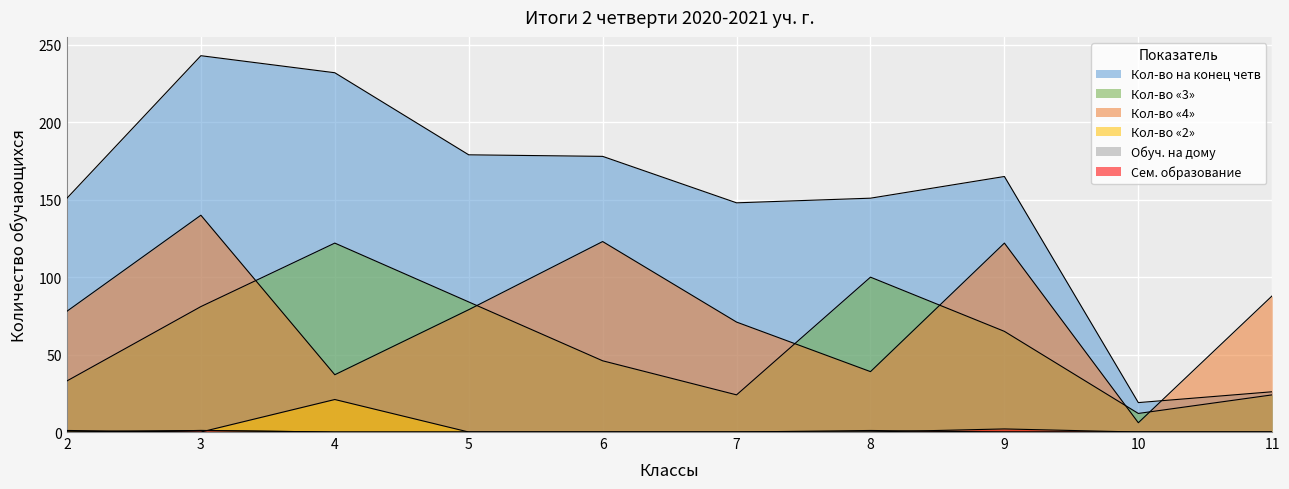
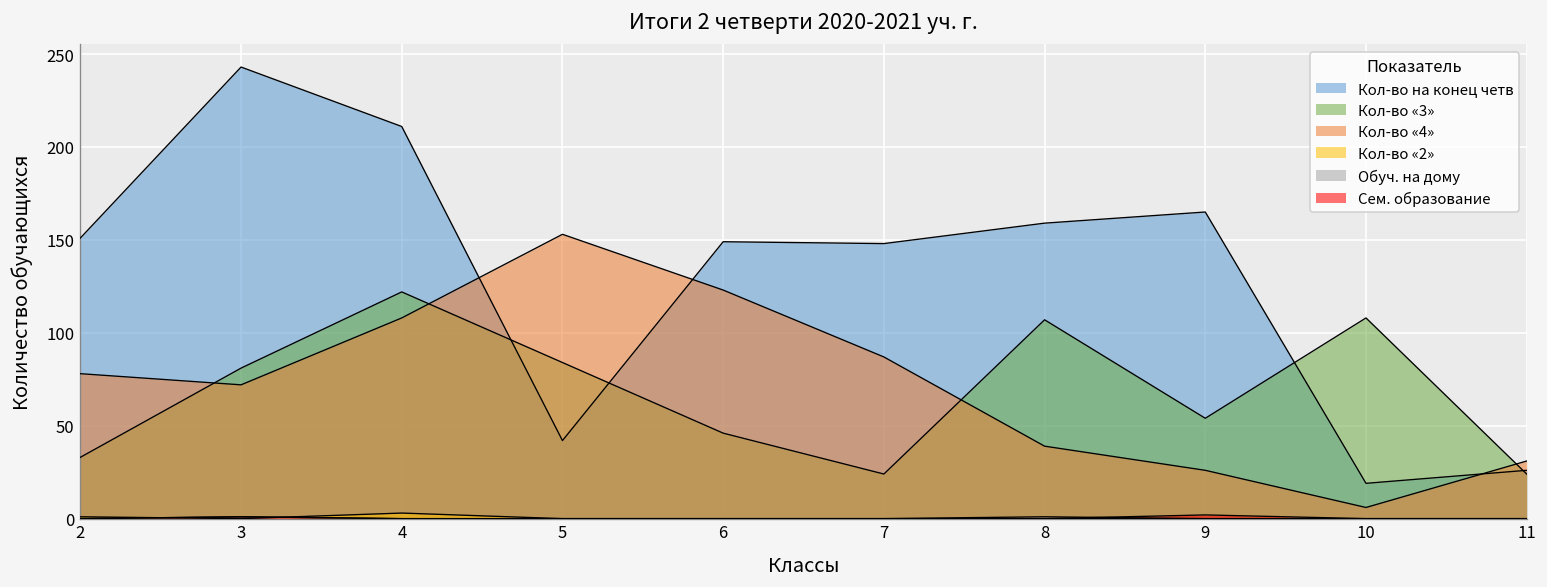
Кол-во «4», 3: 140 -> 72
Кол-во на конец четв, 4: 232 -> 211
Кол-во «4», 4: 37 -> 108
Кол-во «2», 4: 21 -> 3
Кол-во на конец четв, 5: 179 -> 42
Кол-во «4», 5: 79 -> 153
Кол-во на конец четв, 6: 178 -> 149
Кол-во «4», 7: 71 -> 87
Кол-во на конец четв, 8: 151 -> 159
Кол-во «3», 8: 100 -> 107
Кол-во «3», 9: 65 -> 54
Кол-во «4», 9: 122 -> 26
Кол-во «3», 10: 12 -> 108
Кол-во «4», 11: 88 -> 31
